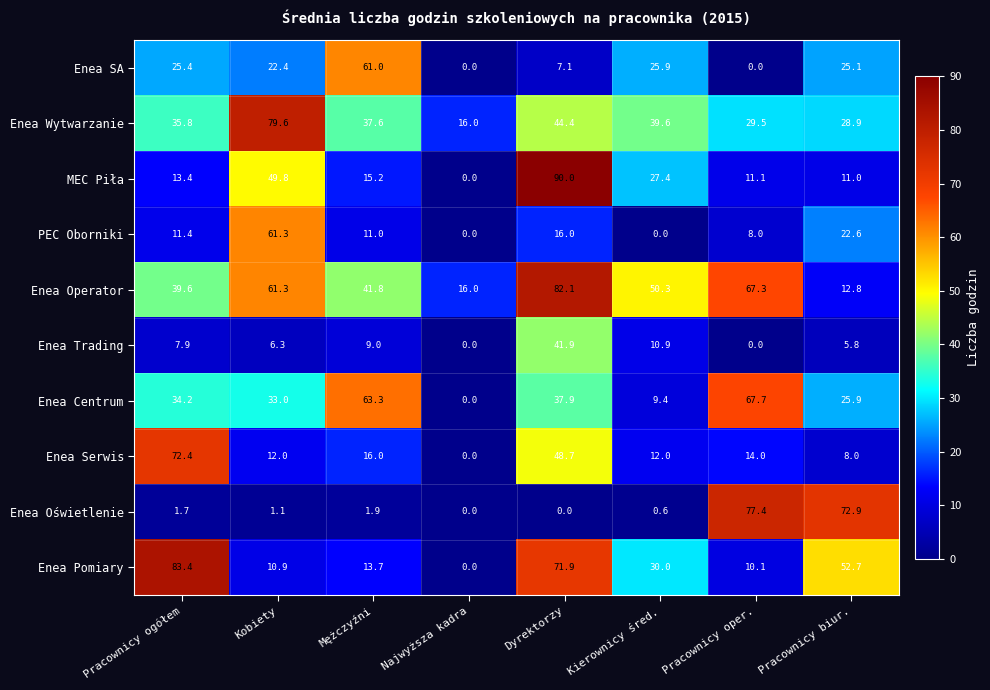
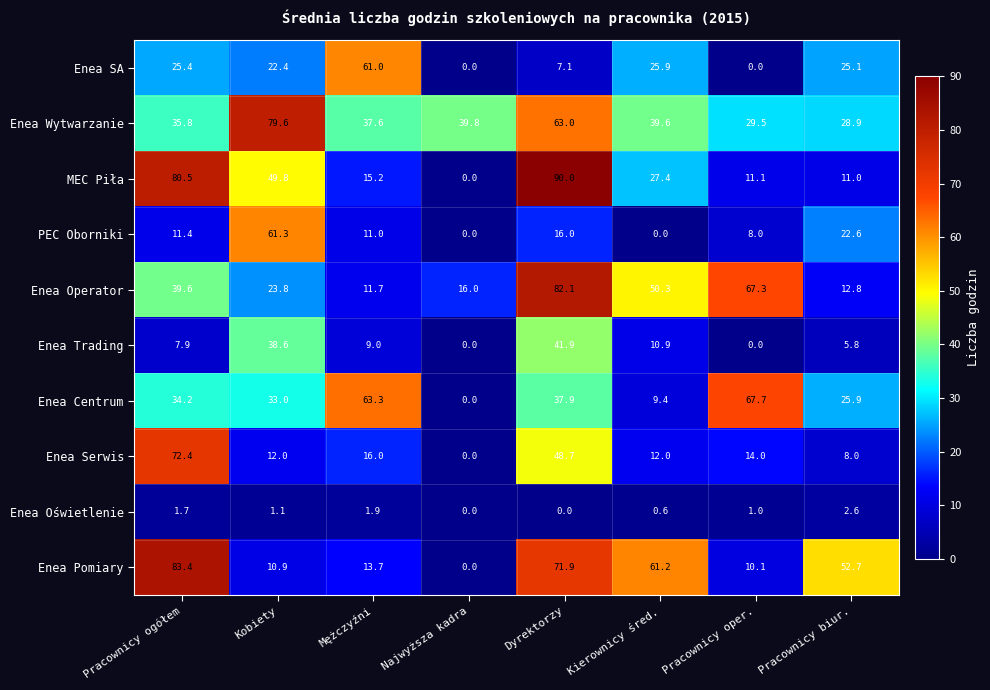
Enea Wytwarzanie, Najwyższa kadra: 16.0 -> 39.8
Enea Wytwarzanie, Dyrektorzy: 44.4 -> 63.0
MEC Piła, Pracownicy ogółem: 13.4 -> 80.5
Enea Operator, Kobiety: 61.3 -> 23.8
Enea Operator, Mężczyźni: 41.8 -> 11.7
Enea Trading, Kobiety: 6.3 -> 38.6
Enea Oświetlenie, Pracownicy oper.: 77.4 -> 1.0
Enea Oświetlenie, Pracownicy biur.: 72.9 -> 2.6
Enea Pomiary, Kierownicy śred.: 30.0 -> 61.2
